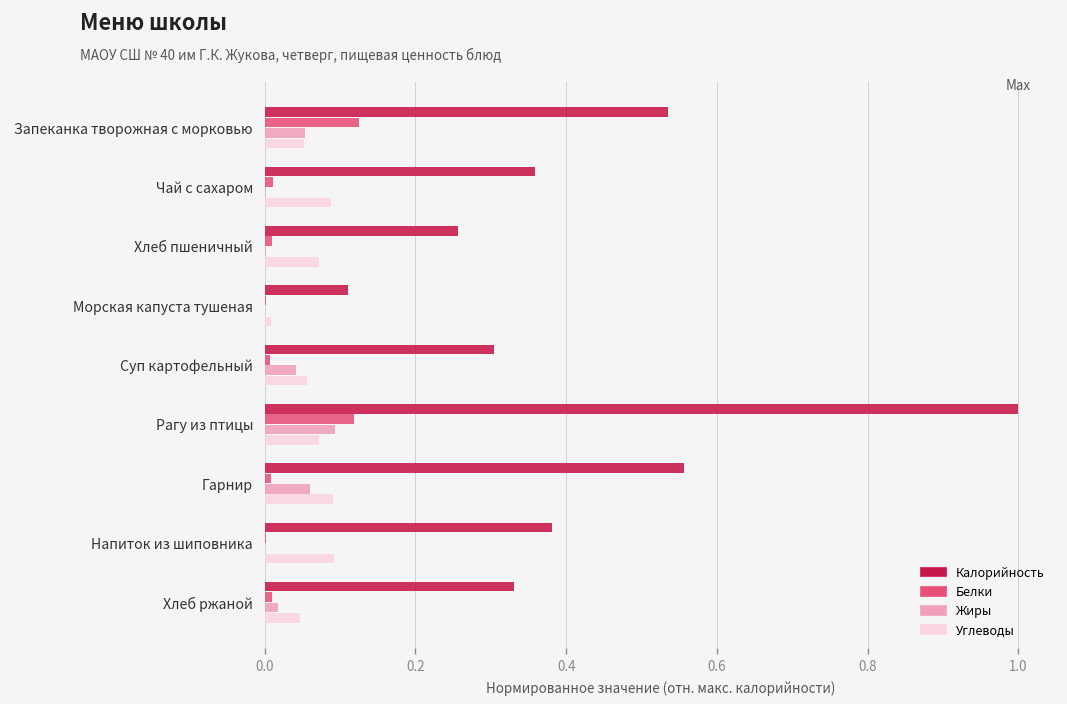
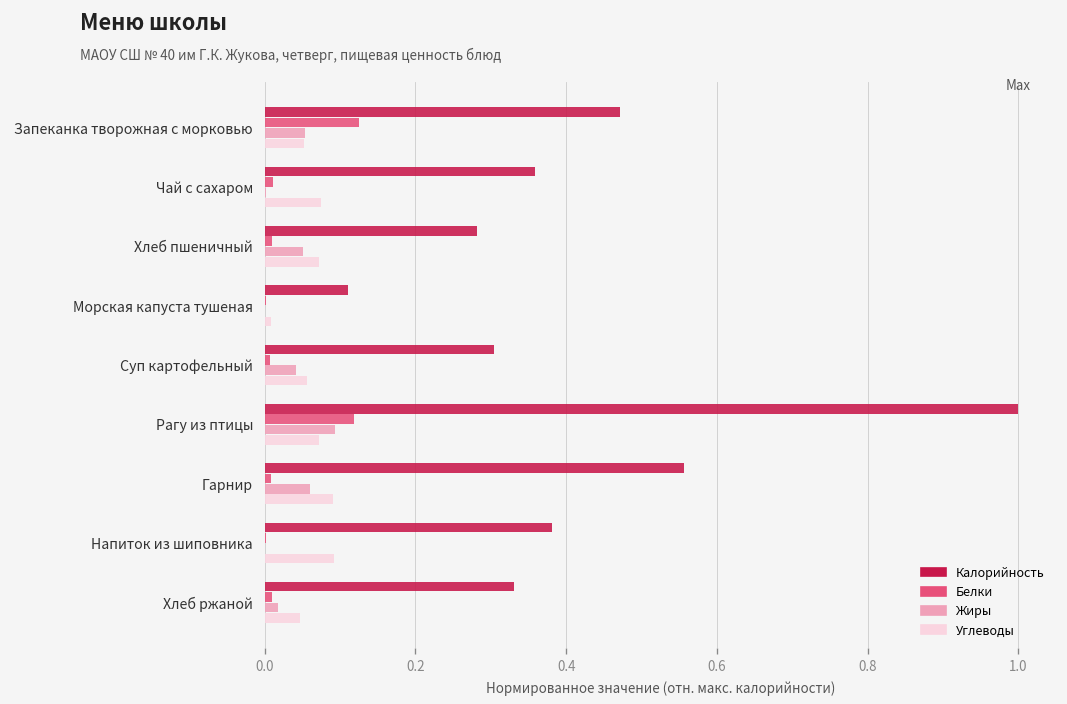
Калорийность, Запеканка творожная с морковью: 0.54 -> 0.47
Углеводы, Чай с сахаром: 0.09 -> 0.07
Калорийность, Хлеб пшеничный: 0.26 -> 0.28
Жиры, Хлеб пшеничный: 0.00 -> 0.05
